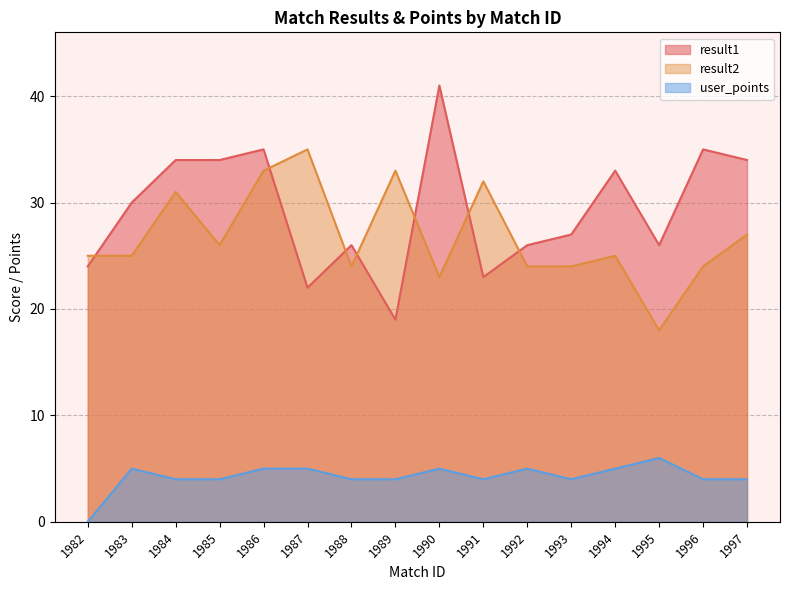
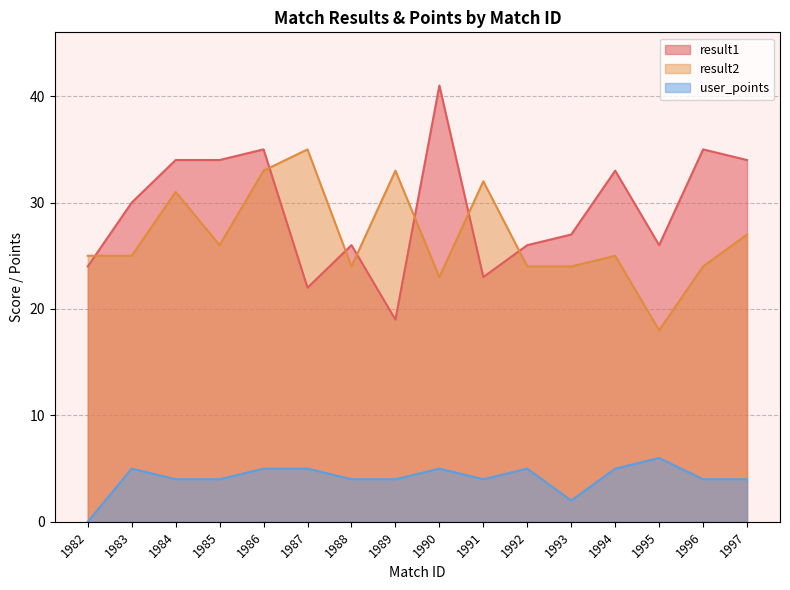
user_points, 1993: 4 -> 2
